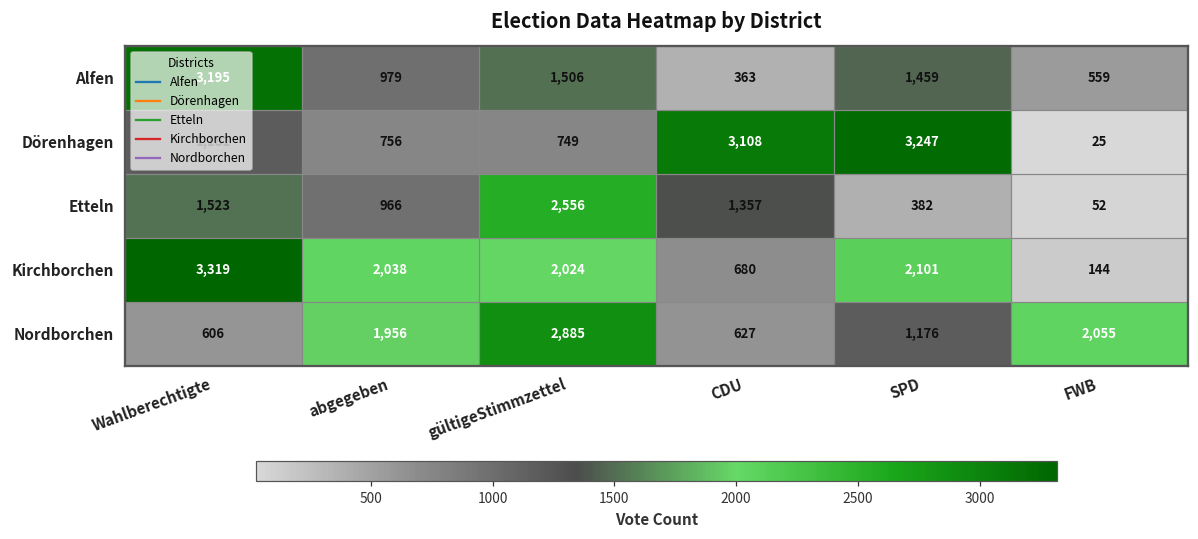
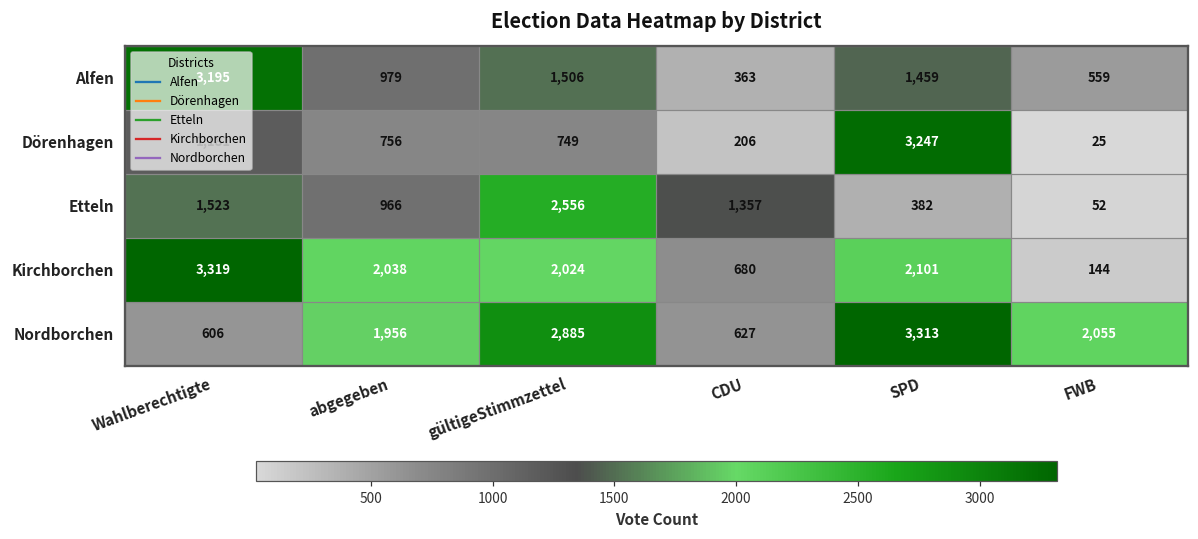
Dörenhagen, CDU: 3,108 -> 206
Nordborchen, SPD: 1,176 -> 3,313
